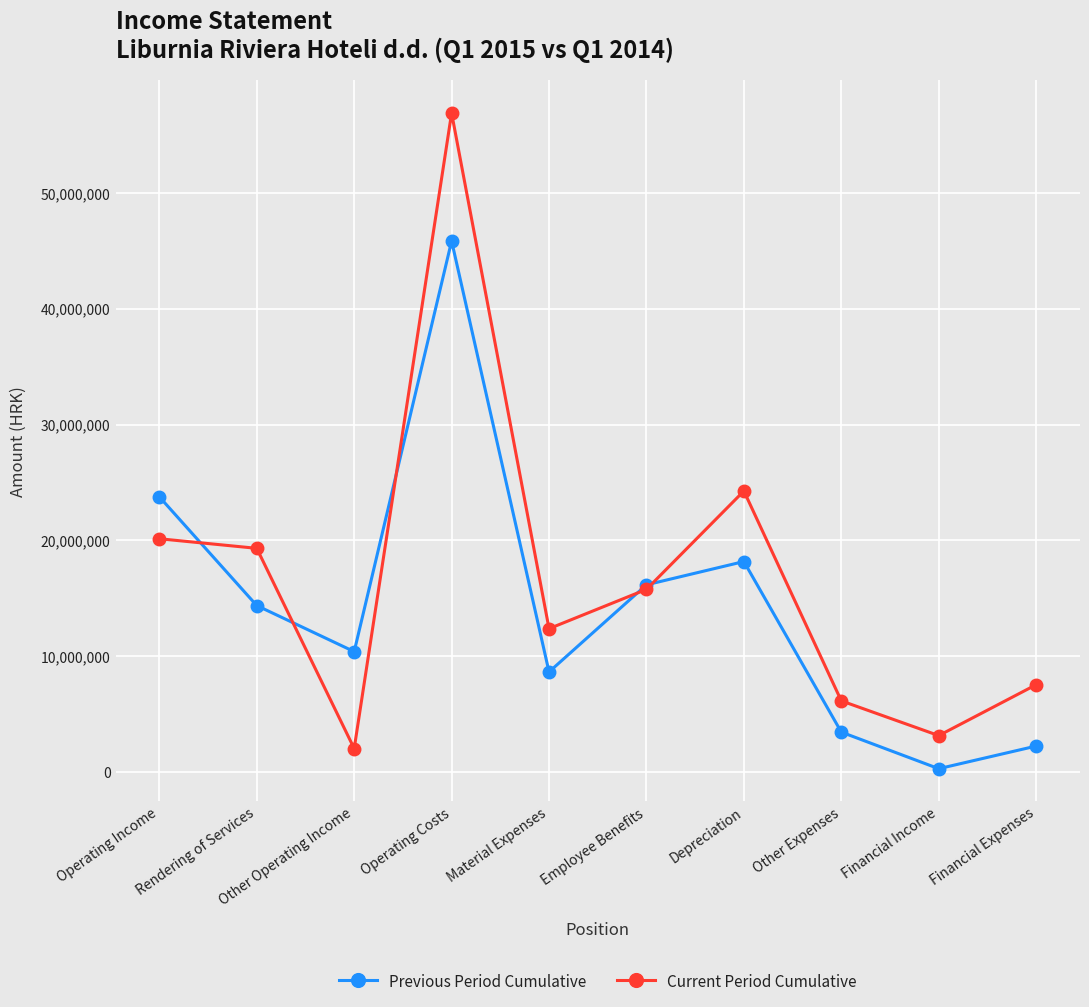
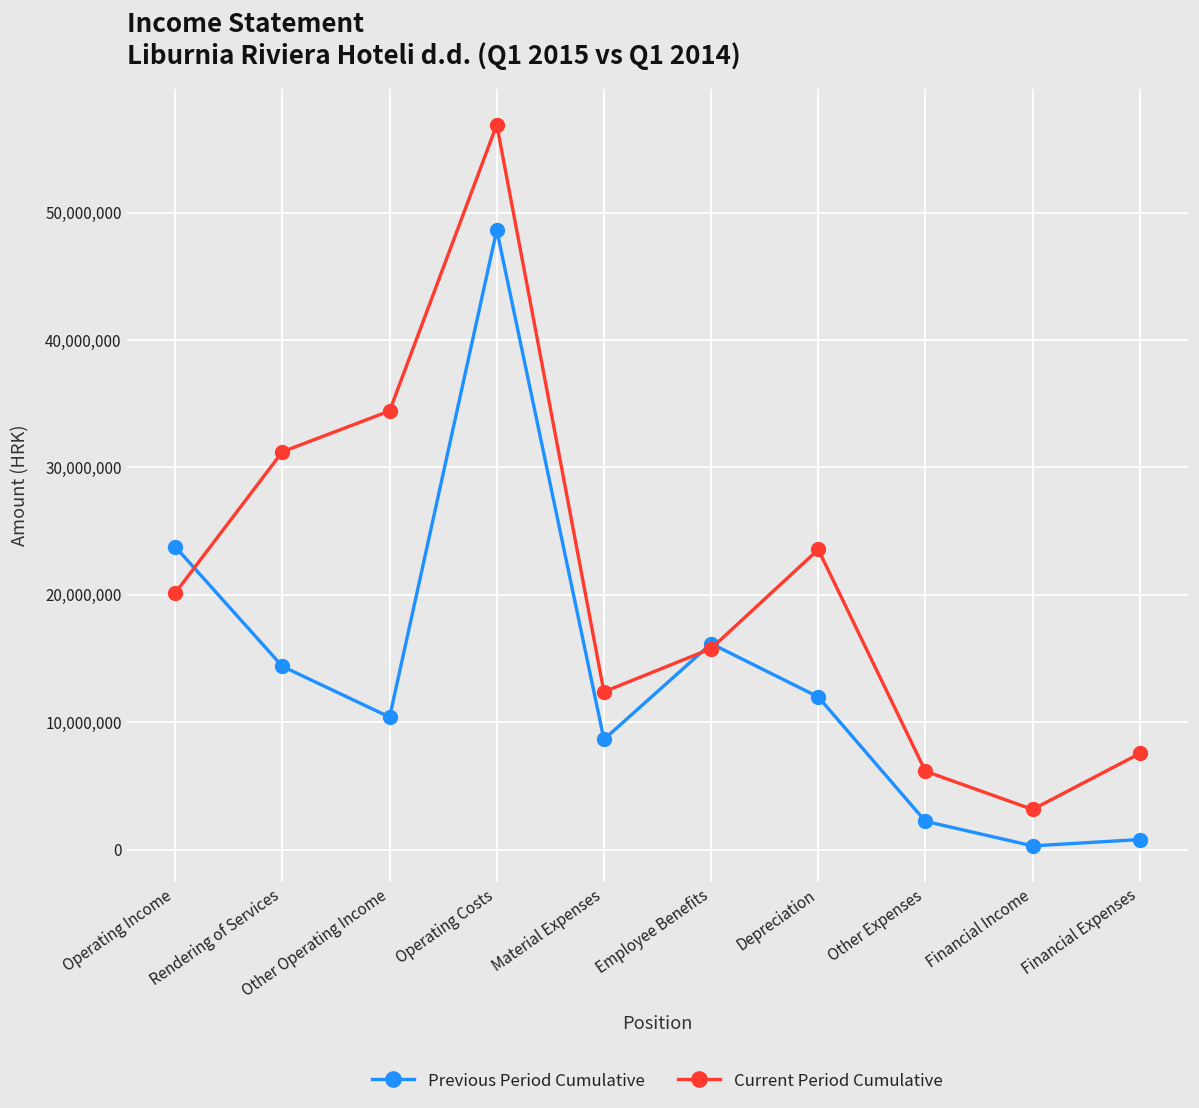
Current Period Cumulative, Rendering of Services: 19,300,000 -> 31,200,000
Current Period Cumulative, Other Operating Income: 2,000,000 -> 34,400,000
Previous Period Cumulative, Operating Costs: 45,900,000 -> 48,600,000
Previous Period Cumulative, Depreciation: 18,200,000 -> 12,000,000
Current Period Cumulative, Depreciation: 24,300,000 -> 23,600,000
Previous Period Cumulative, Other Expenses: 3,500,000 -> 2,200,000
Previous Period Cumulative, Financial Expenses: 2,300,000 -> 800,000
